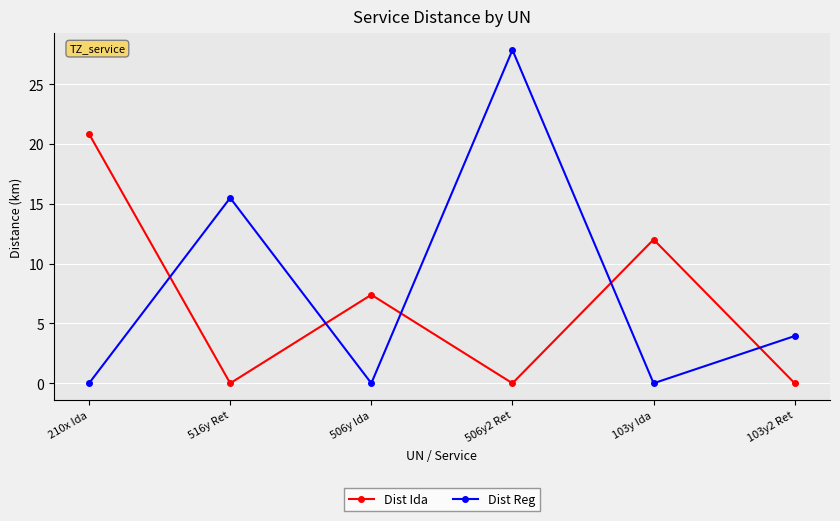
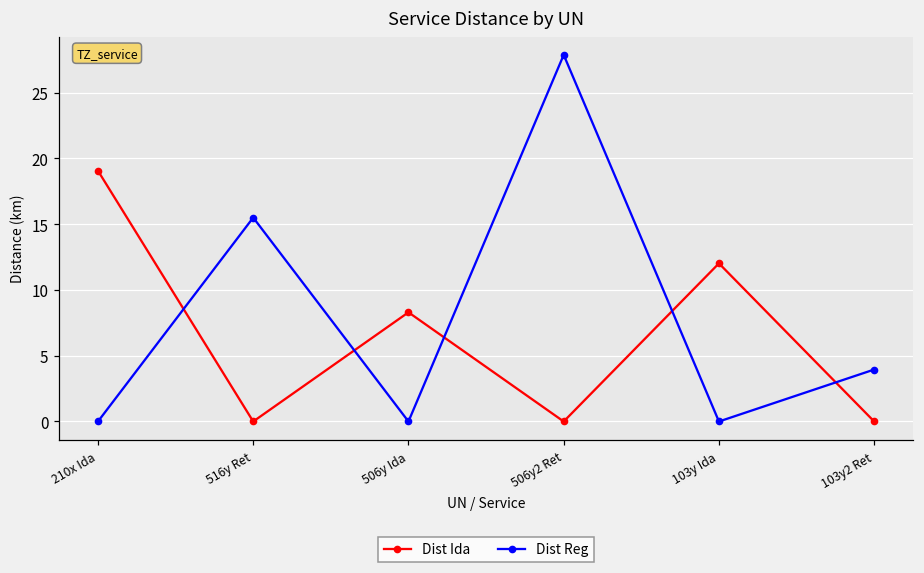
Dist Ida, 210x Ida: 20.9 -> 19.1
Dist Ida, 506y Ida: 7.4 -> 8.3
